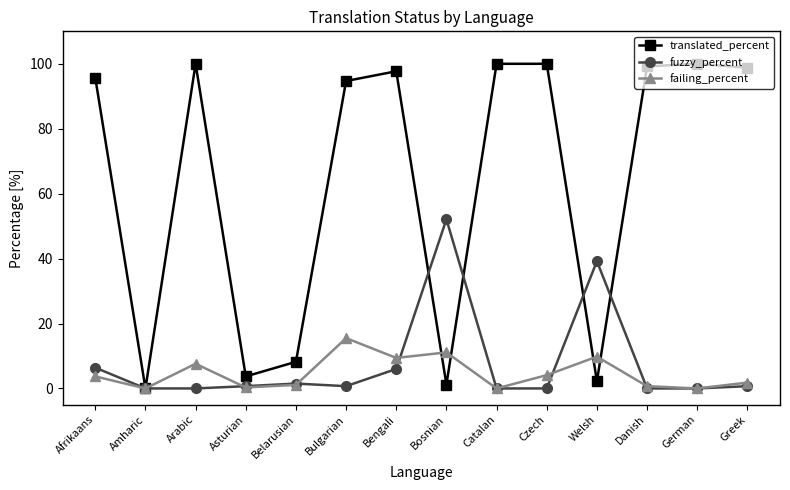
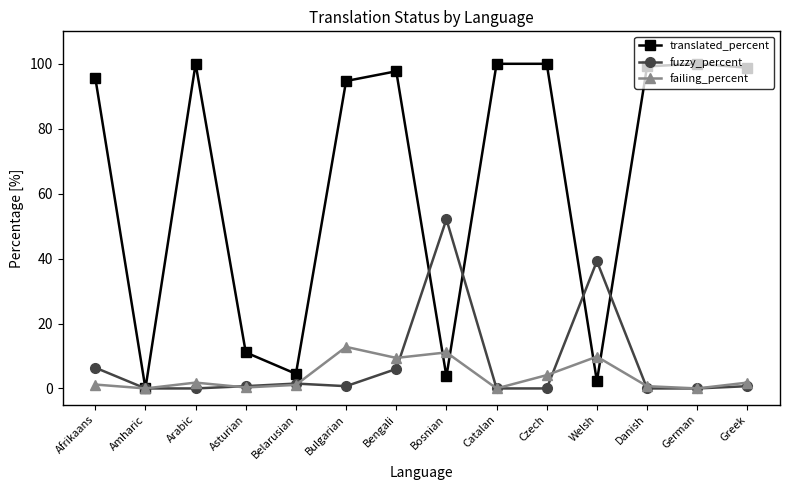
failing_percent, Afrikaans: 4 -> 1
failing_percent, Arabic: 8 -> 2
translated_percent, Asturian: 4 -> 11
translated_percent, Belarusian: 8 -> 5
failing_percent, Bulgarian: 16 -> 13
translated_percent, Bosnian: 1 -> 4
